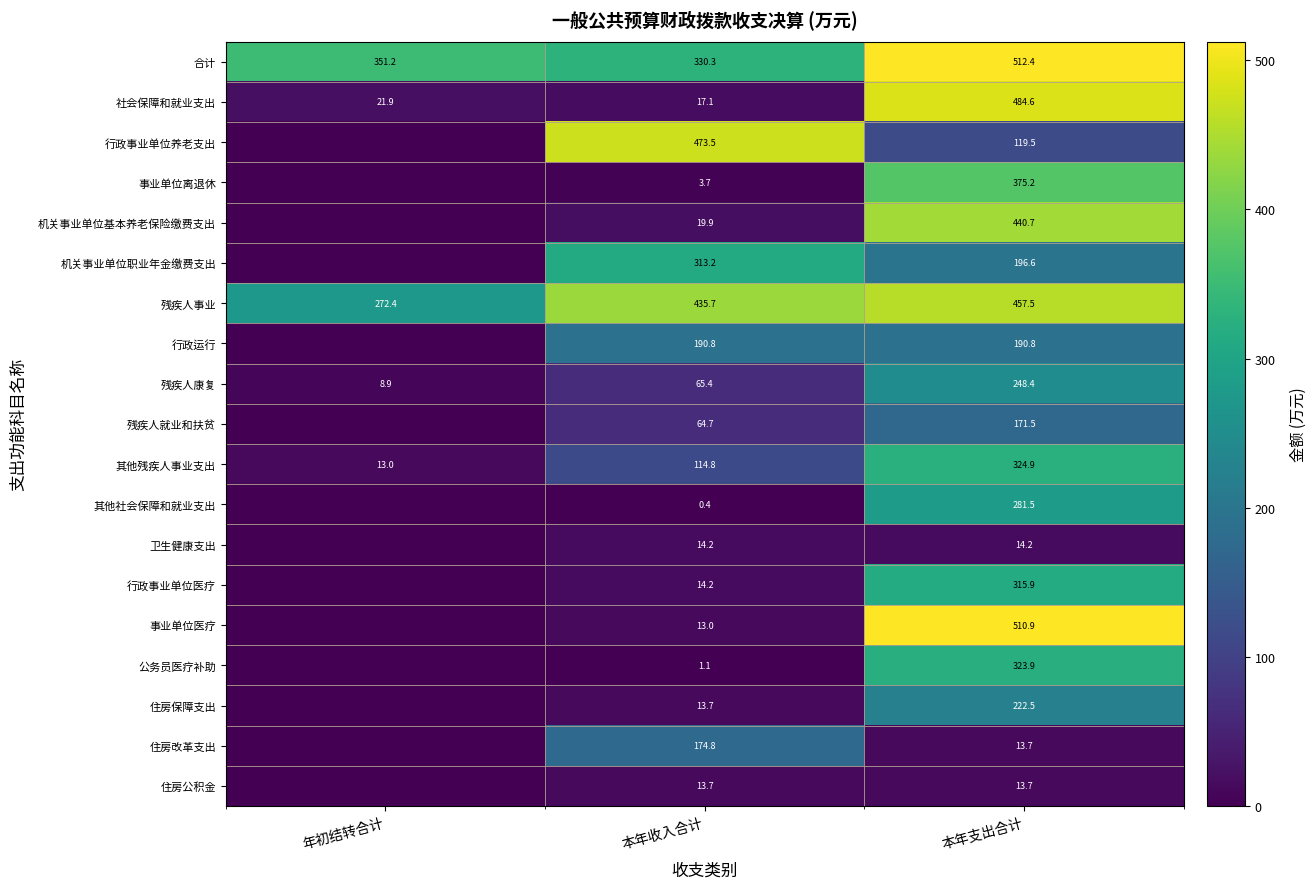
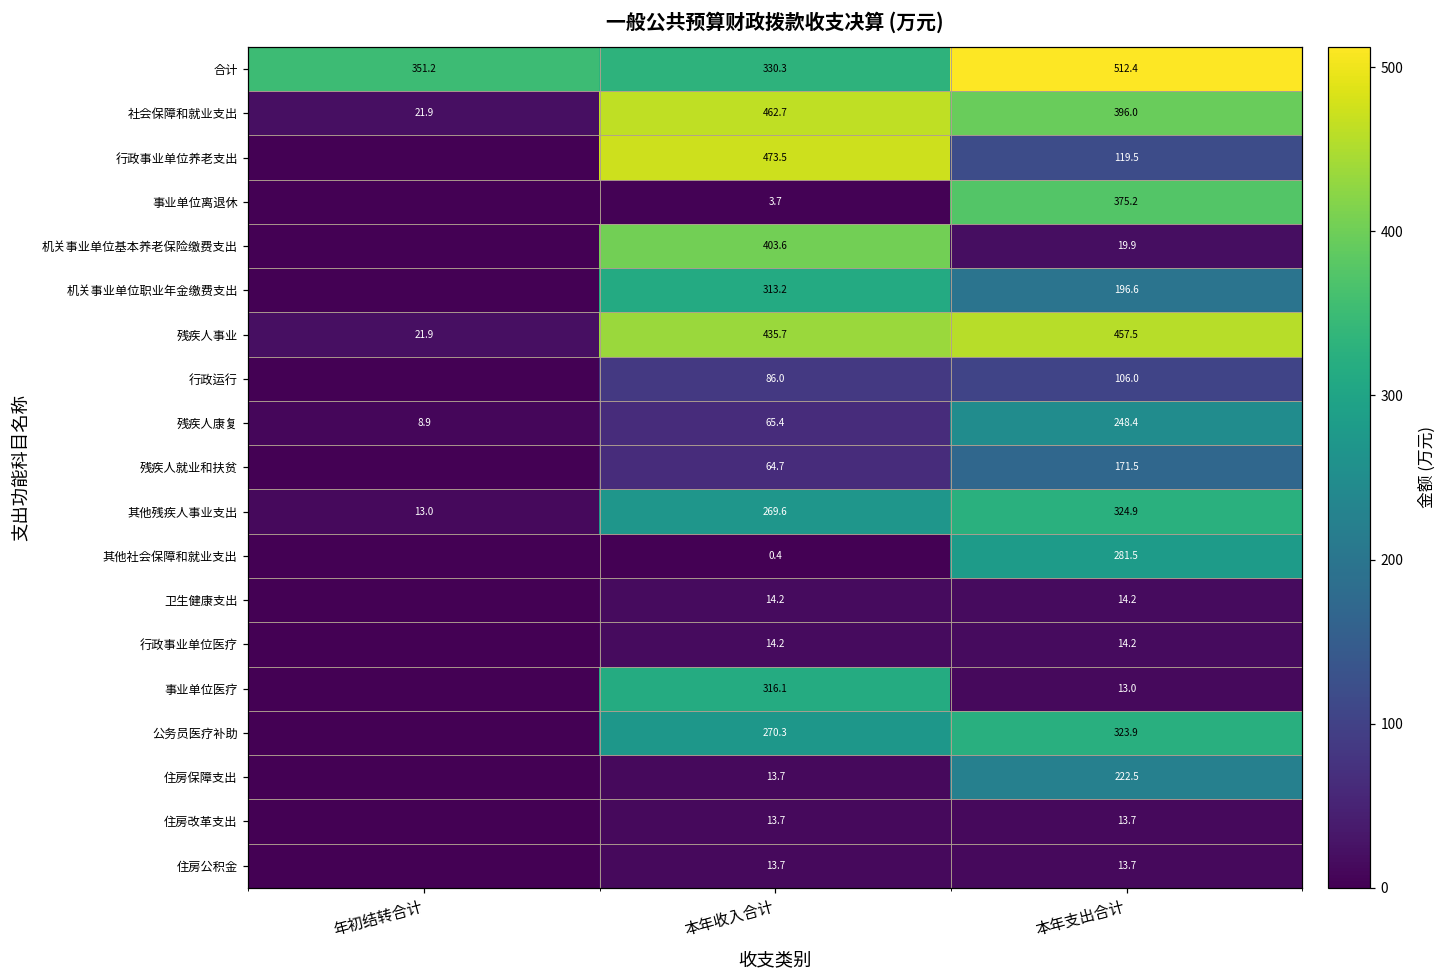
社会保障和就业支出, 本年收入合计: 17.1 -> 462.7
社会保障和就业支出, 本年支出合计: 484.6 -> 396.0
机关事业单位基本养老保险缴费支出, 本年收入合计: 19.9 -> 403.6
机关事业单位基本养老保险缴费支出, 本年支出合计: 440.7 -> 19.9
残疾人事业, 年初结转合计: 272.4 -> 21.9
行政运行, 本年收入合计: 190.8 -> 86.0
行政运行, 本年支出合计: 190.8 -> 106.0
其他残疾人事业支出, 本年收入合计: 114.8 -> 269.6
行政事业单位医疗, 本年支出合计: 315.9 -> 14.2
事业单位医疗, 本年收入合计: 13.0 -> 316.1
事业单位医疗, 本年支出合计: 510.9 -> 13.0
公务员医疗补助, 本年收入合计: 1.1 -> 270.3
住房改革支出, 本年收入合计: 174.8 -> 13.7
